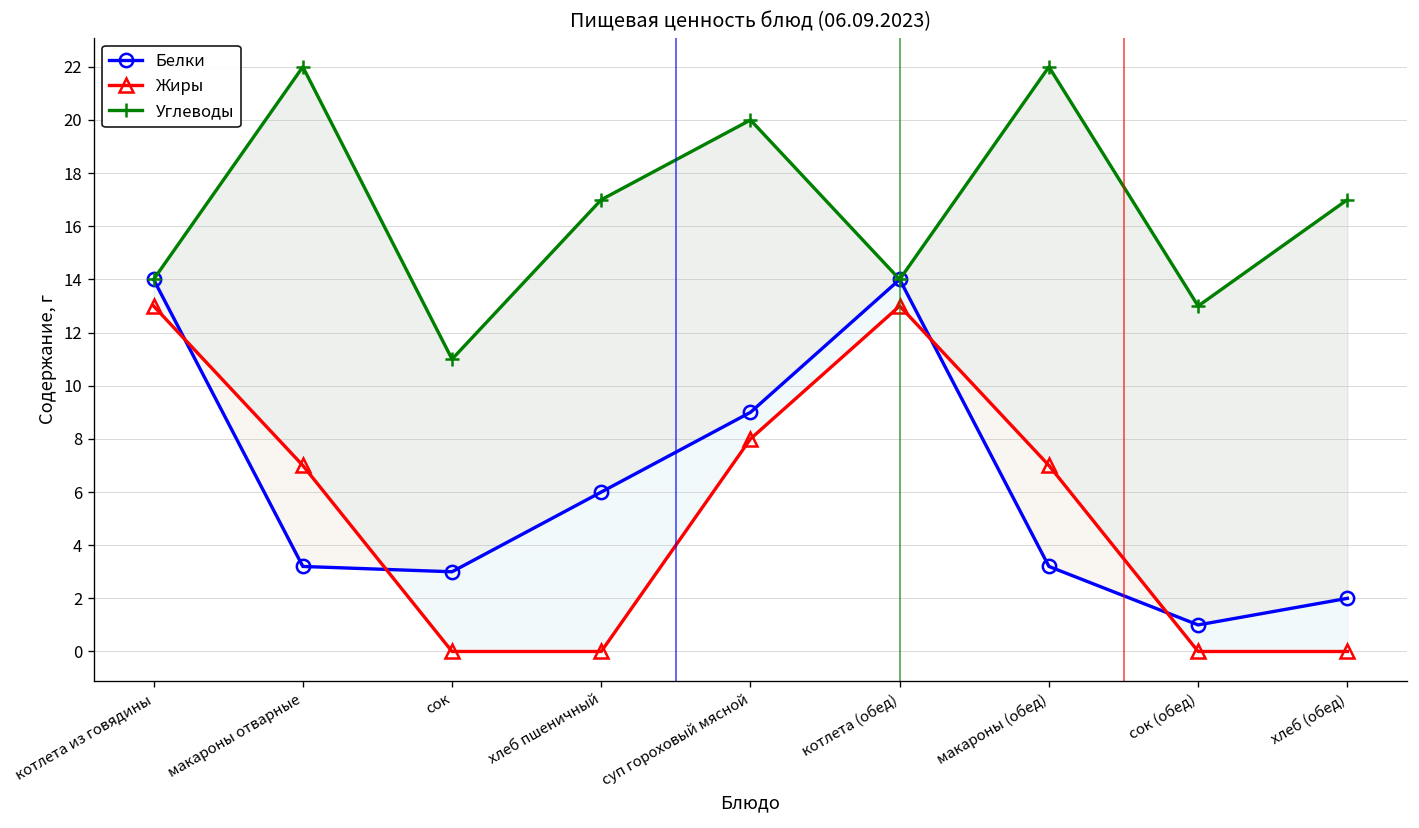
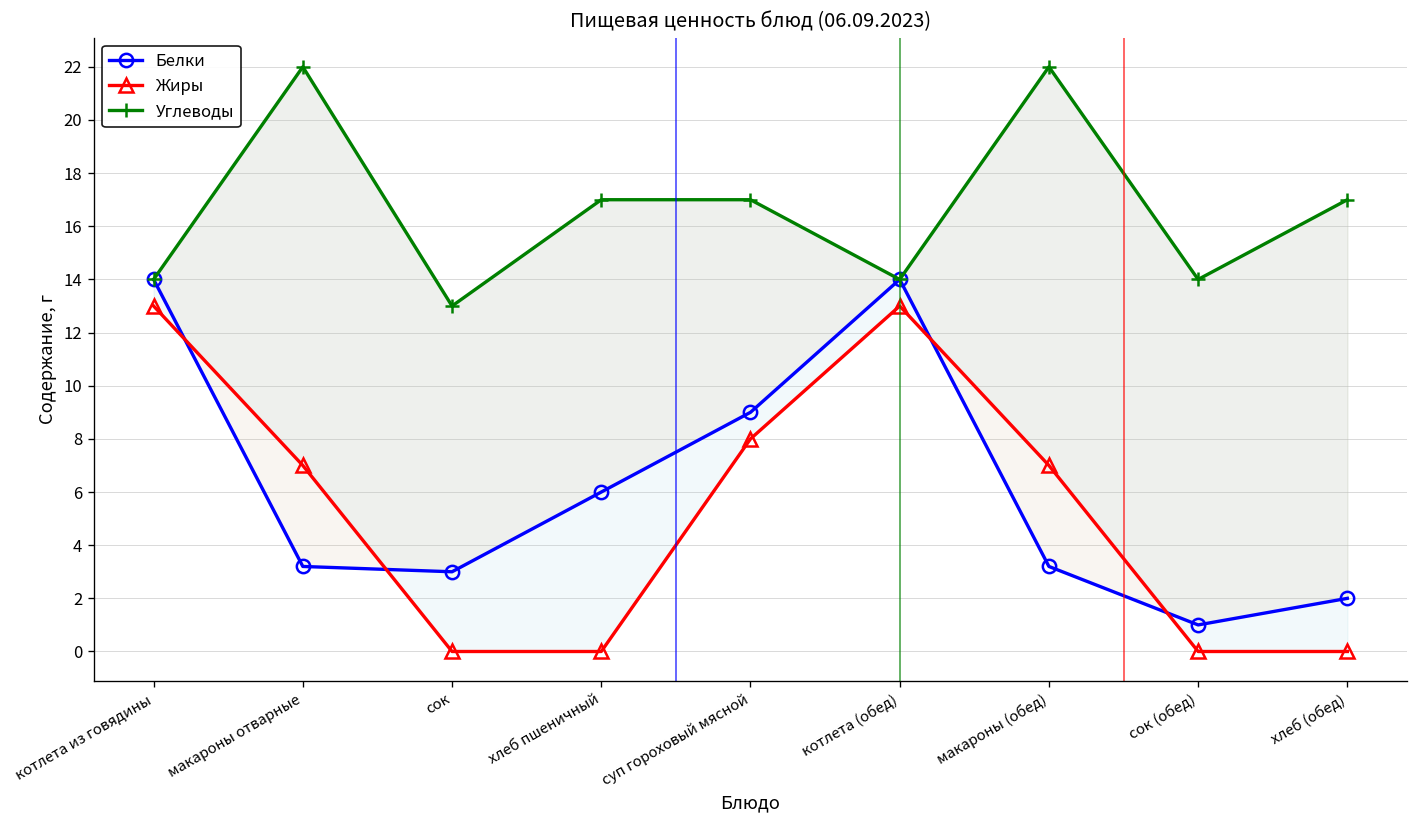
Углеводы, сок: 11 -> 13
Углеводы, суп гороховый мясной: 20 -> 17
Углеводы, сок (обед): 13 -> 14
